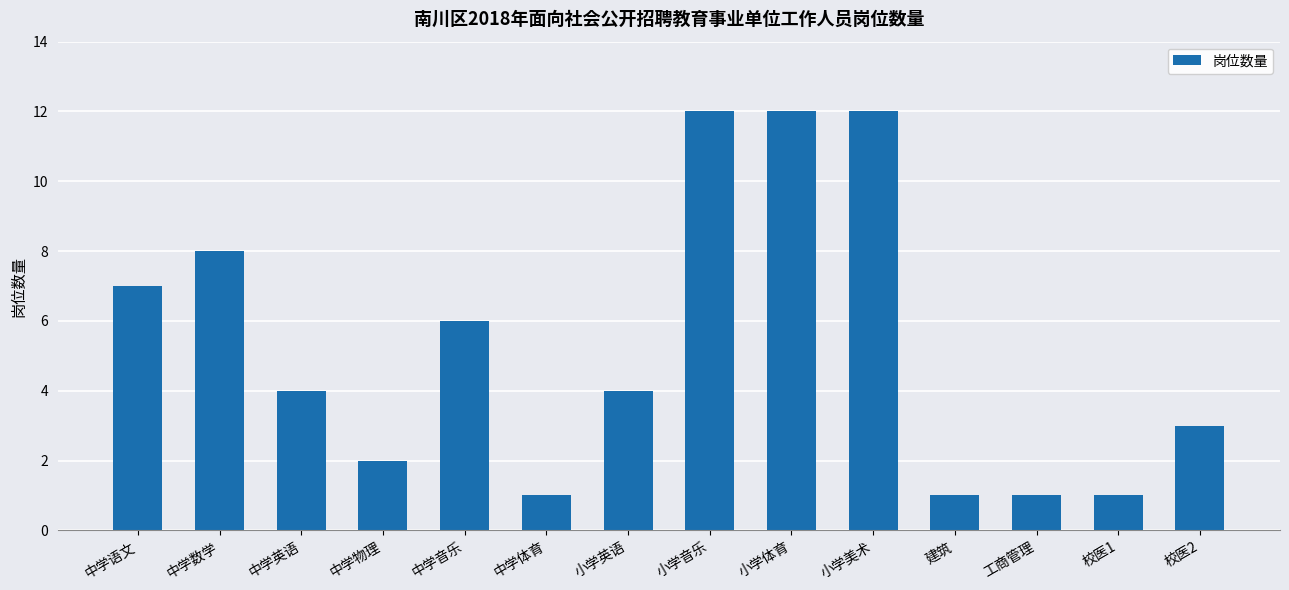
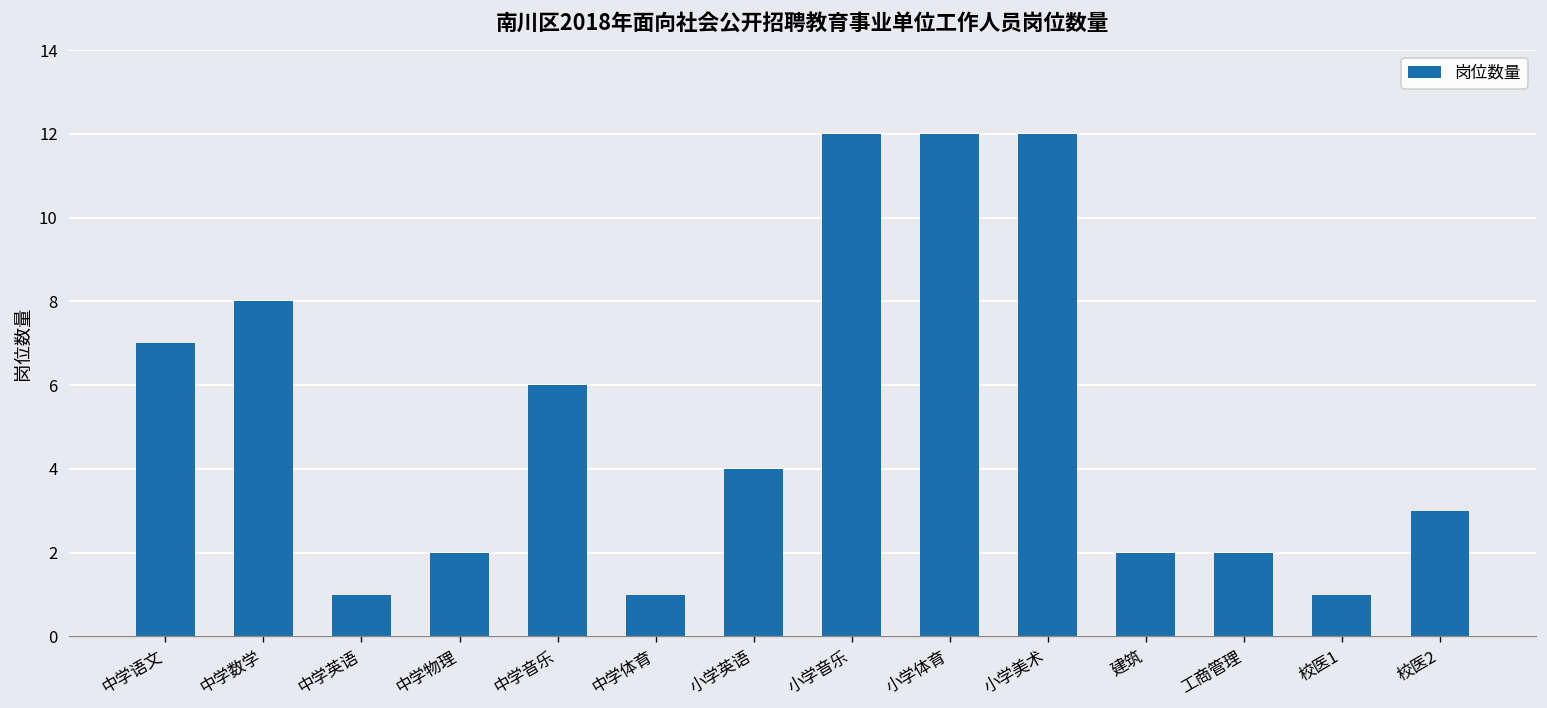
中学英语: 4 -> 1
建筑: 1 -> 2
工商管理: 1 -> 2
